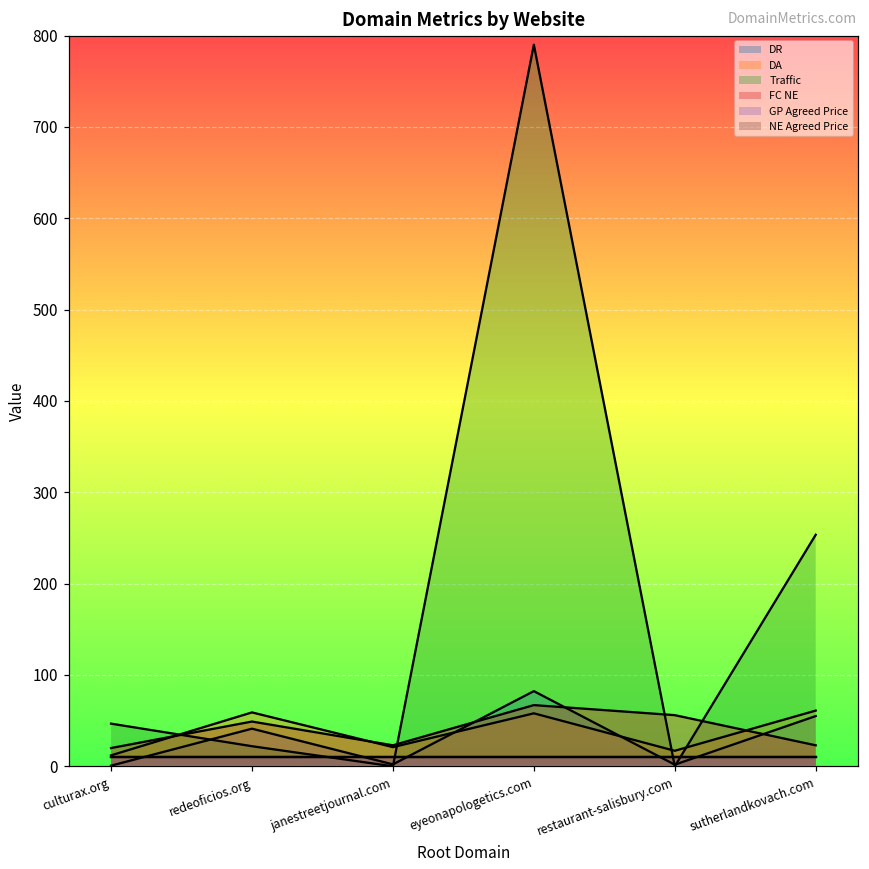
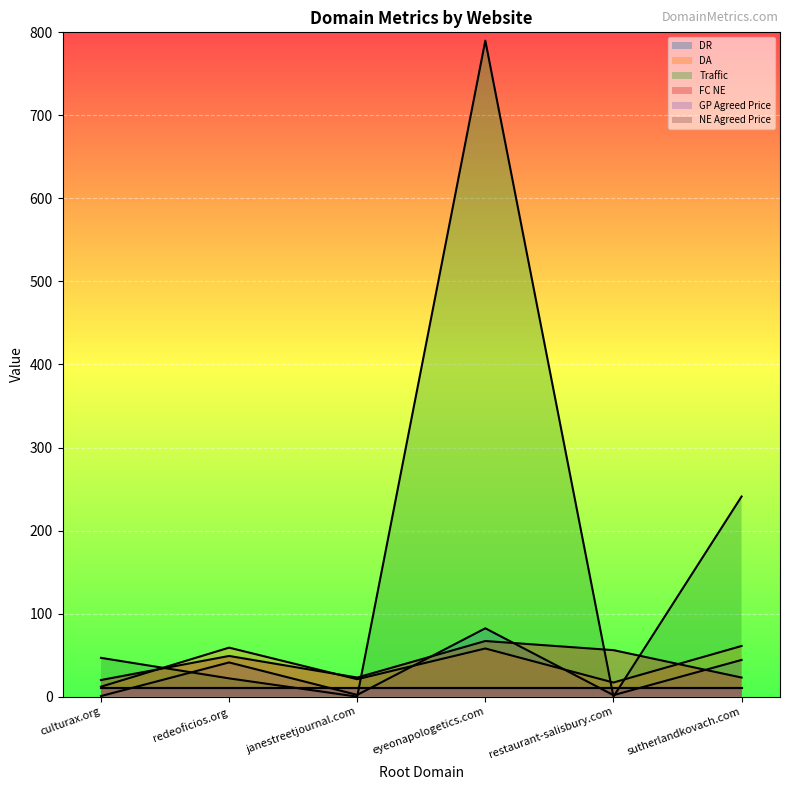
DR, sutherlandkovach.com: 60 -> 40
Traffic, sutherlandkovach.com: 250 -> 240
